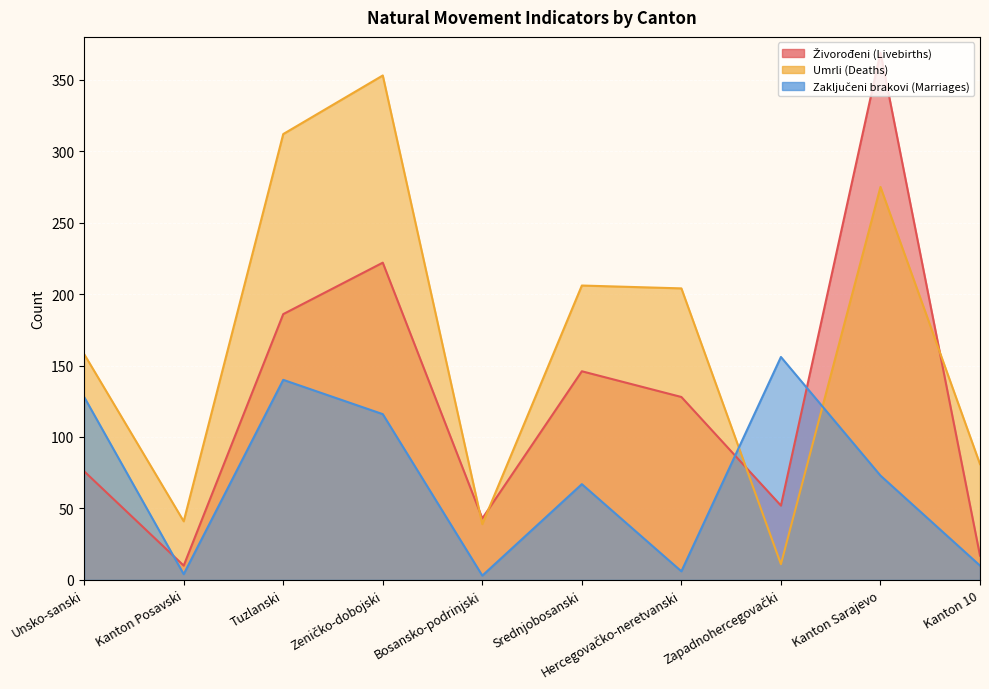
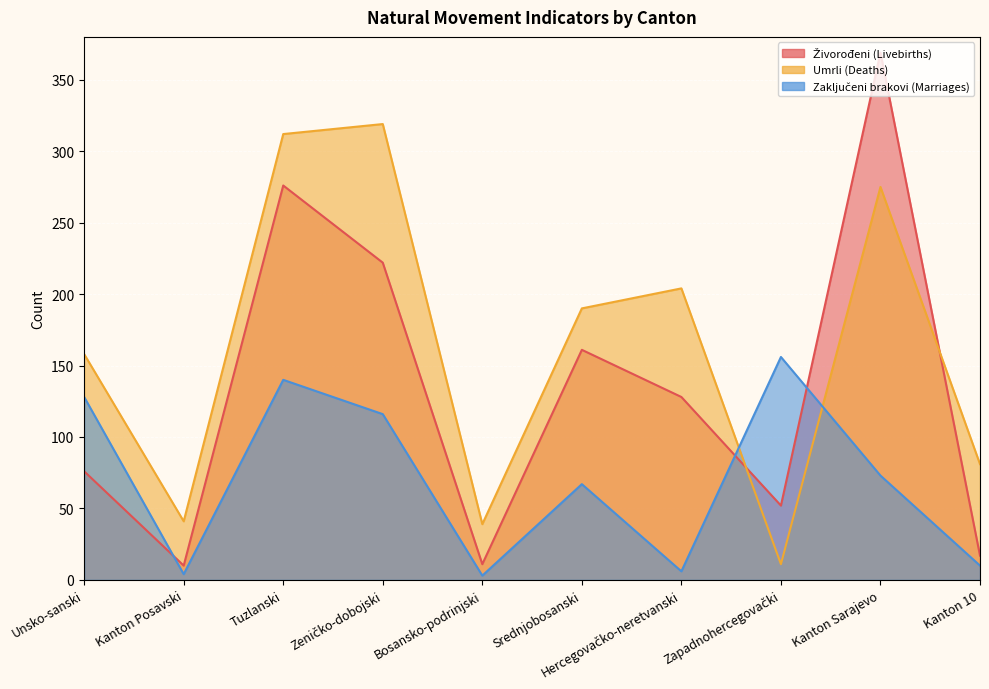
Živorođeni (Livebirths), Tuzlanski: 186 -> 276
Umrli (Deaths), Zeničko-dobojski: 353 -> 319
Živorođeni (Livebirths), Bosansko-podrinjski: 43 -> 11
Živorođeni (Livebirths), Srednjobosanski: 146 -> 161
Umrli (Deaths), Srednjobosanski: 206 -> 190
